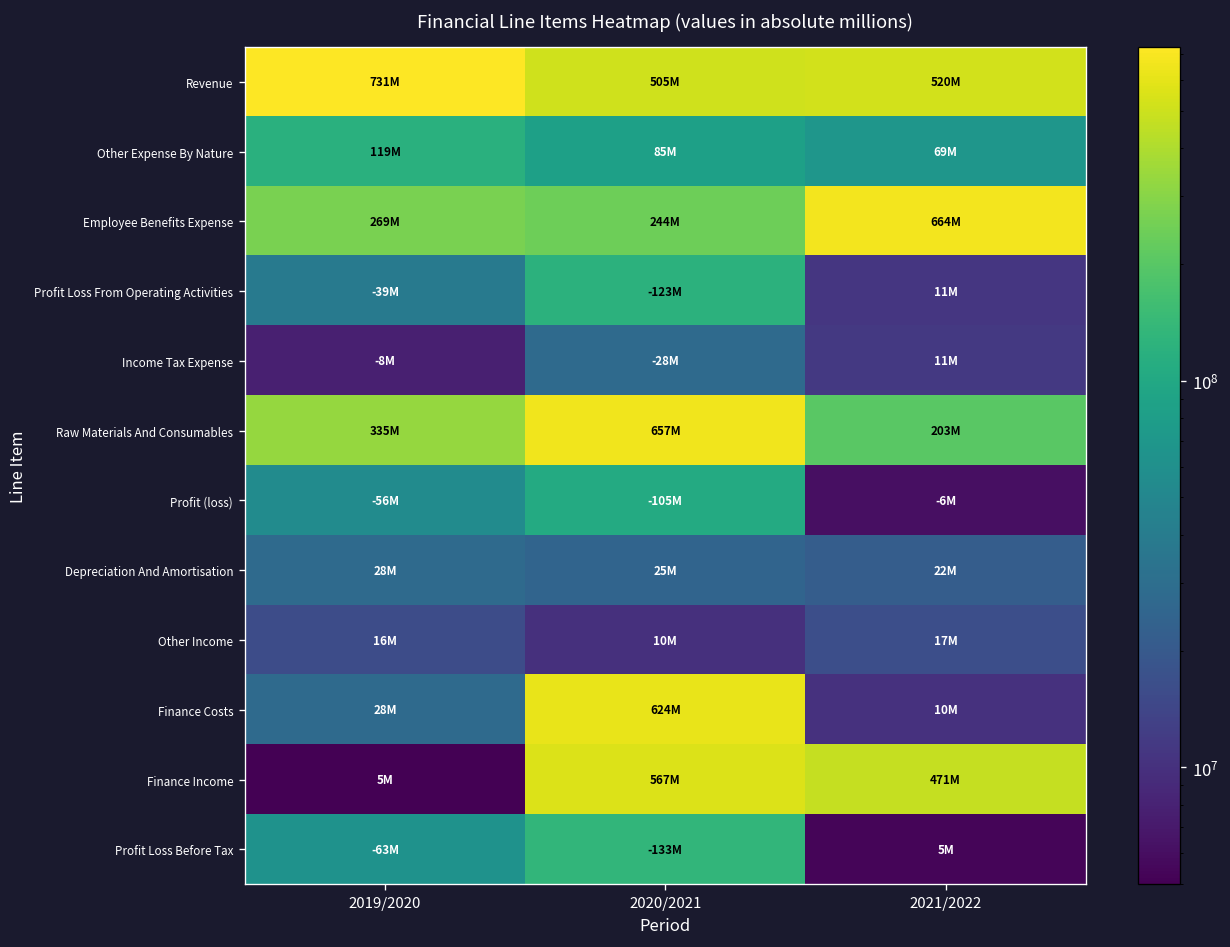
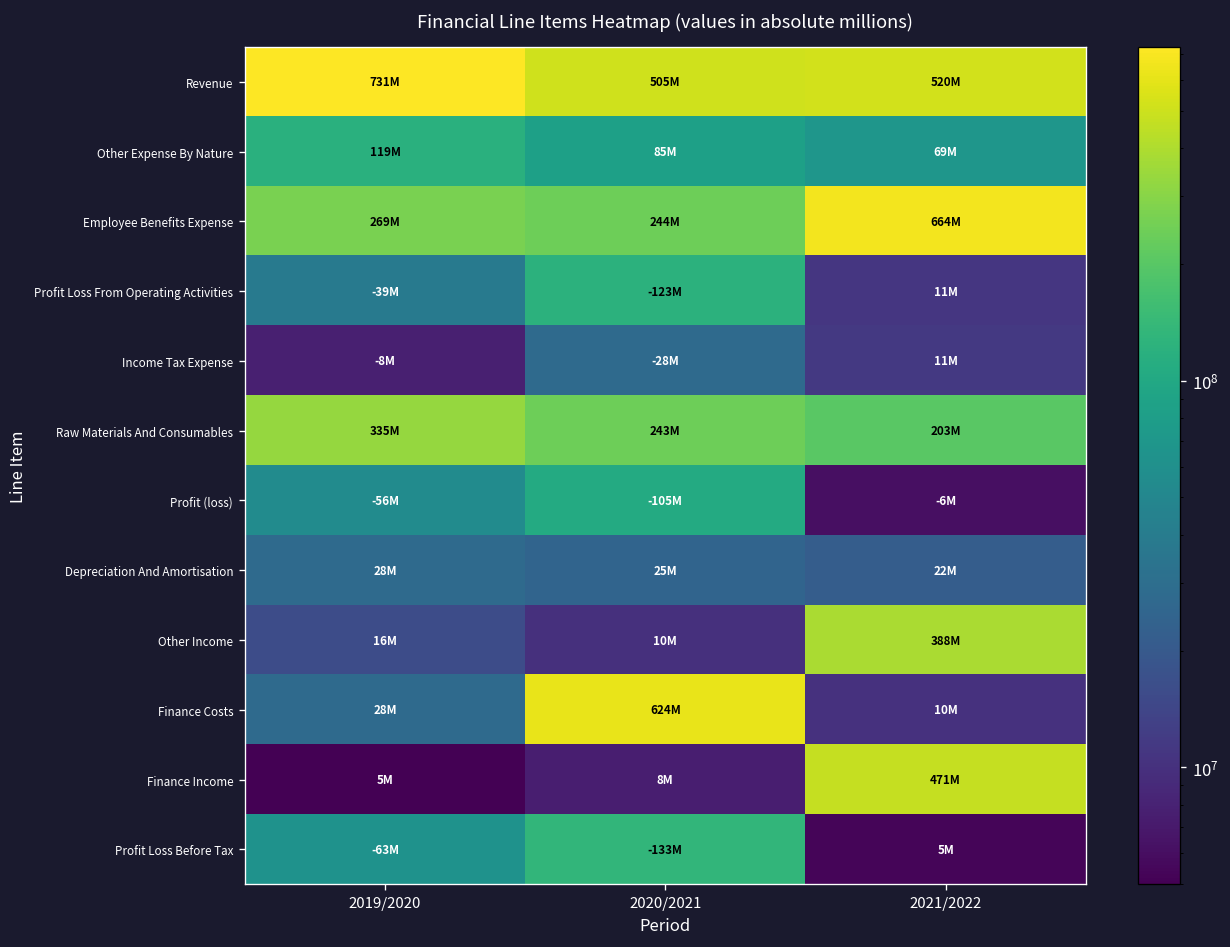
Raw Materials And Consumables, 2020/2021: 657M -> 243M
Other Income, 2021/2022: 17M -> 388M
Finance Income, 2020/2021: 567M -> 8M
